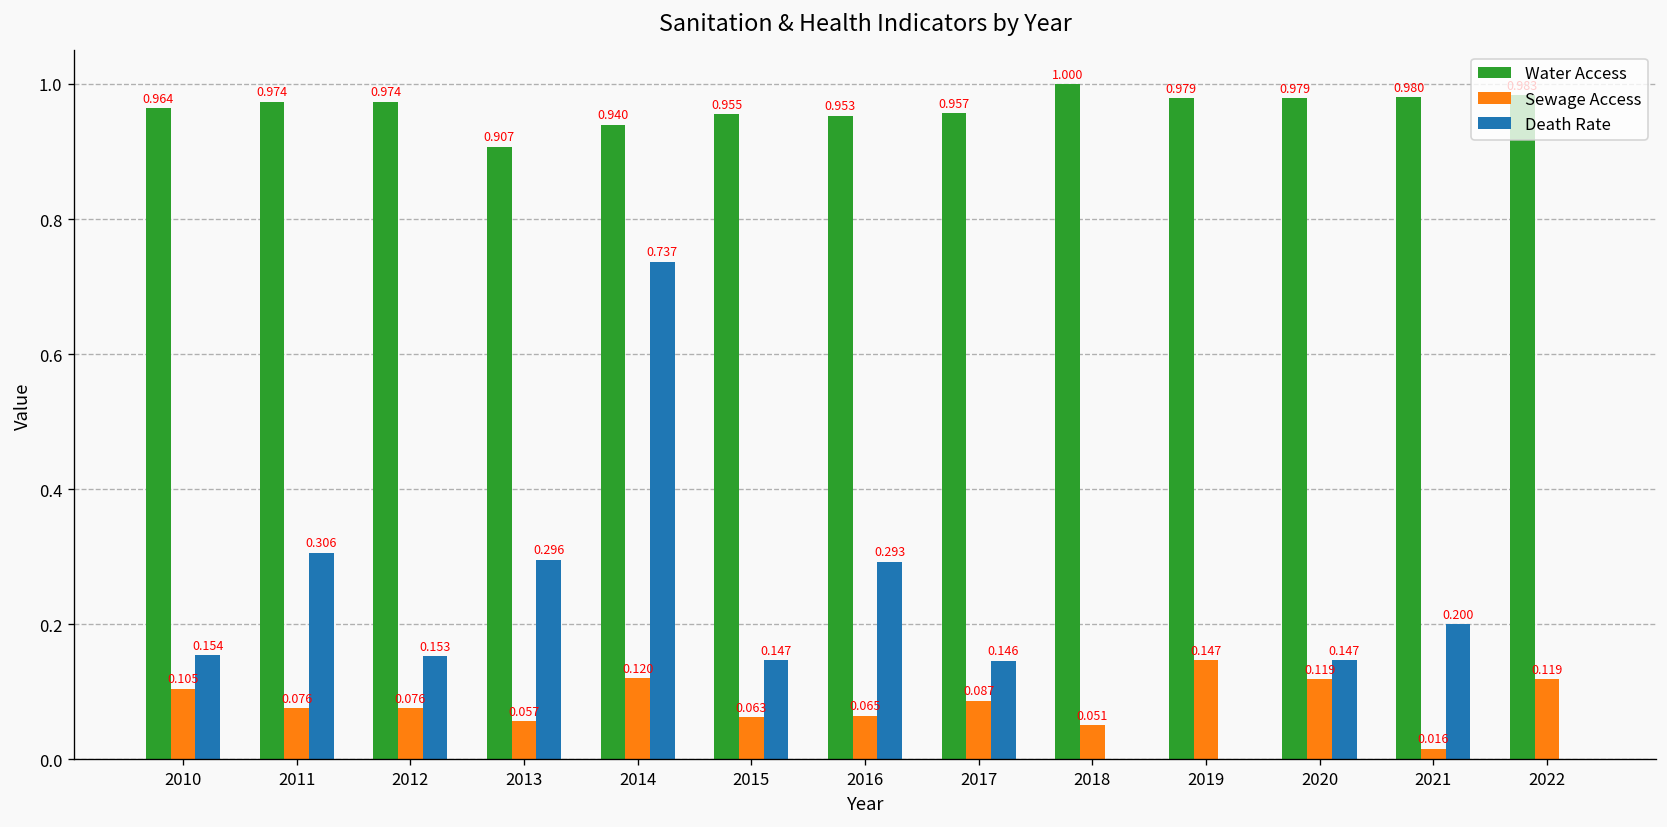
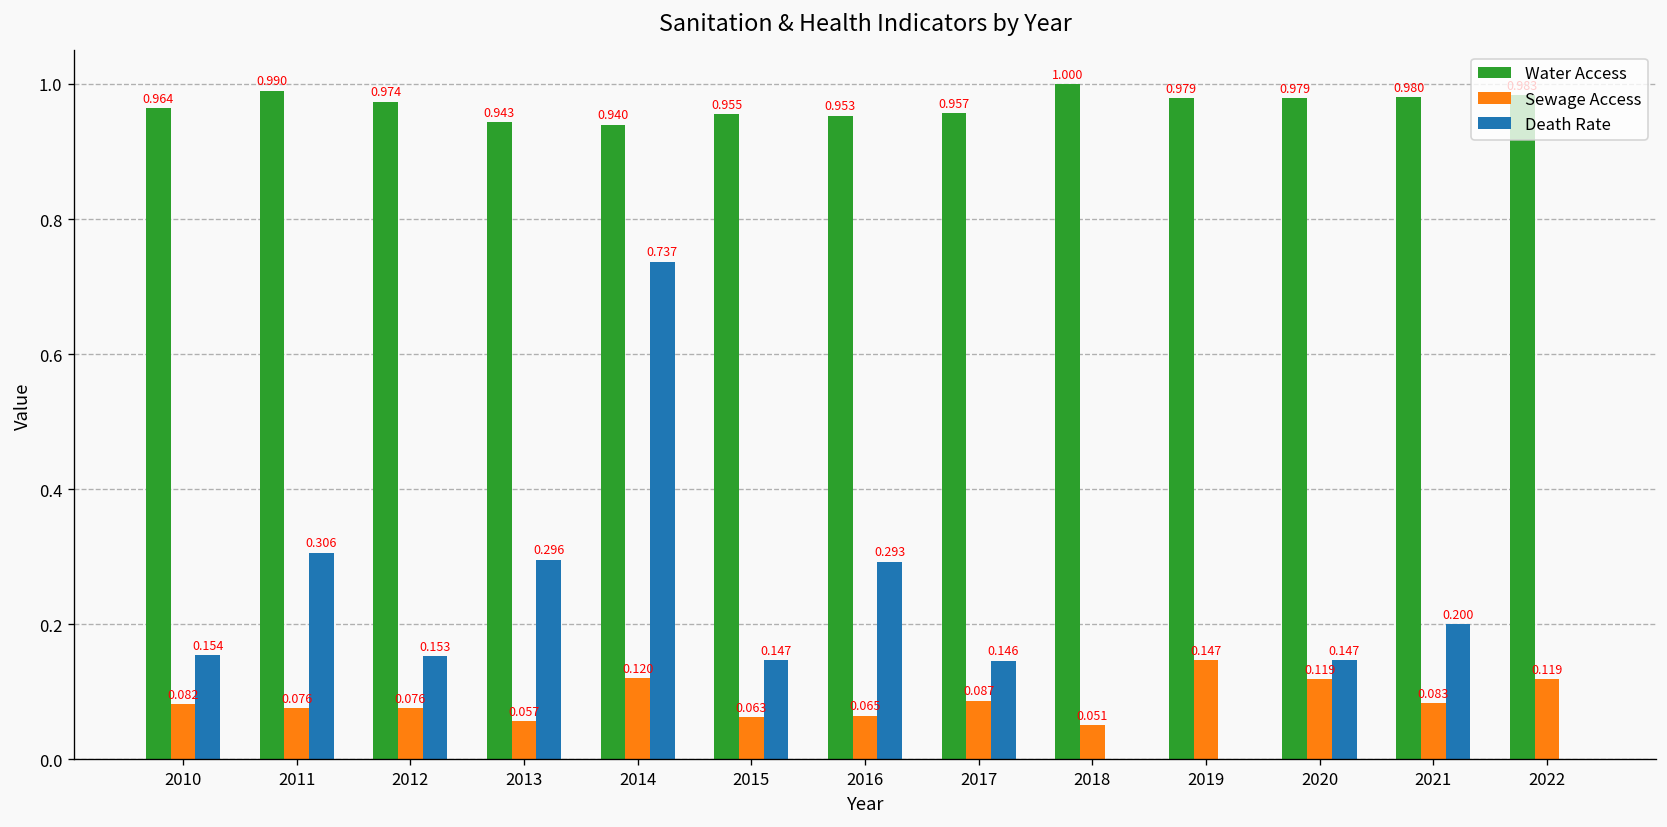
Sewage Access, 2010: 0.105 -> 0.082
Water Access, 2011: 0.974 -> 0.990
Water Access, 2013: 0.907 -> 0.943
Sewage Access, 2021: 0.016 -> 0.083
